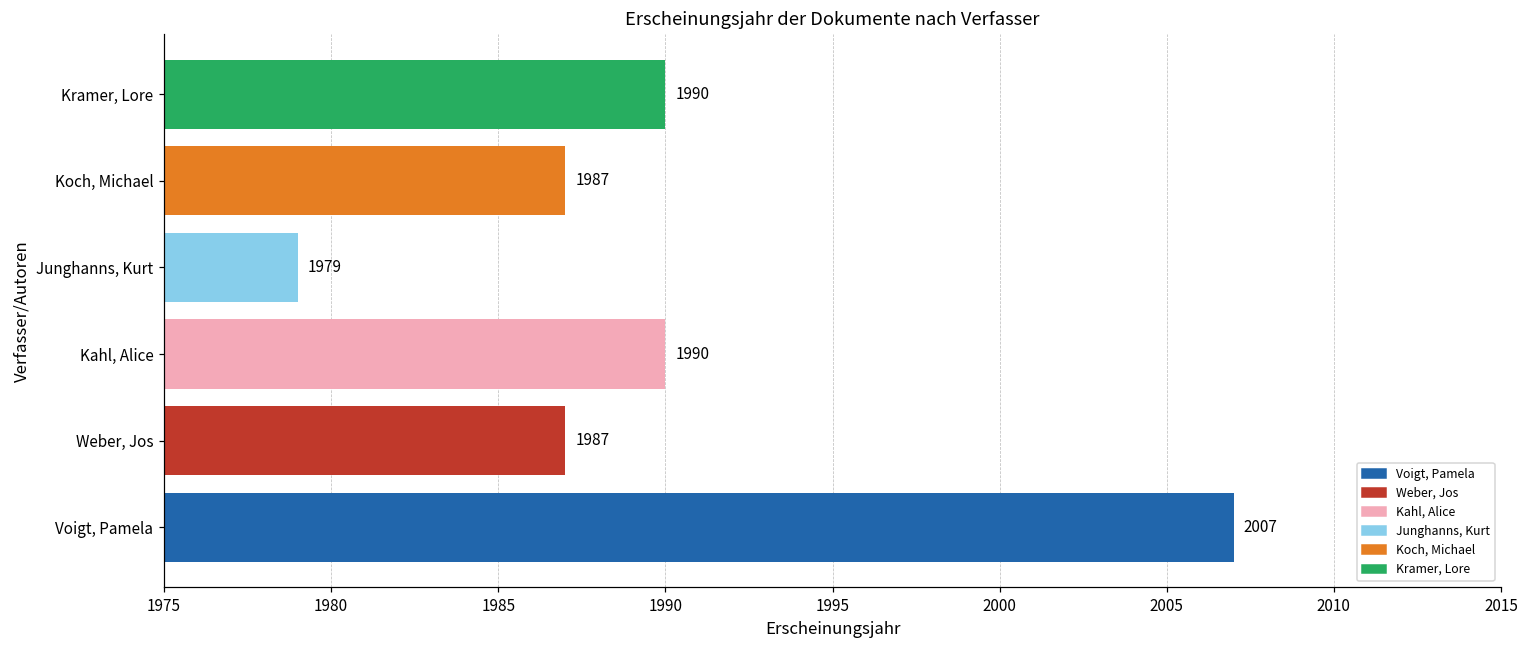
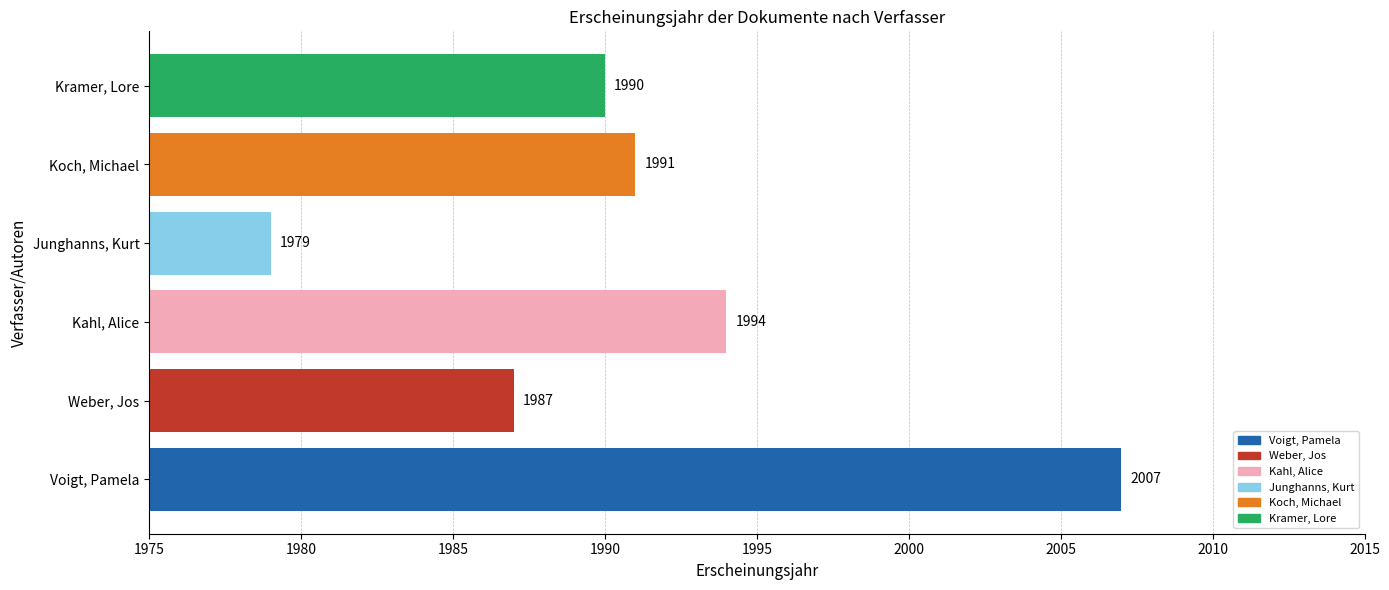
Koch, Michael: 1987 -> 1991
Kahl, Alice: 1990 -> 1994
